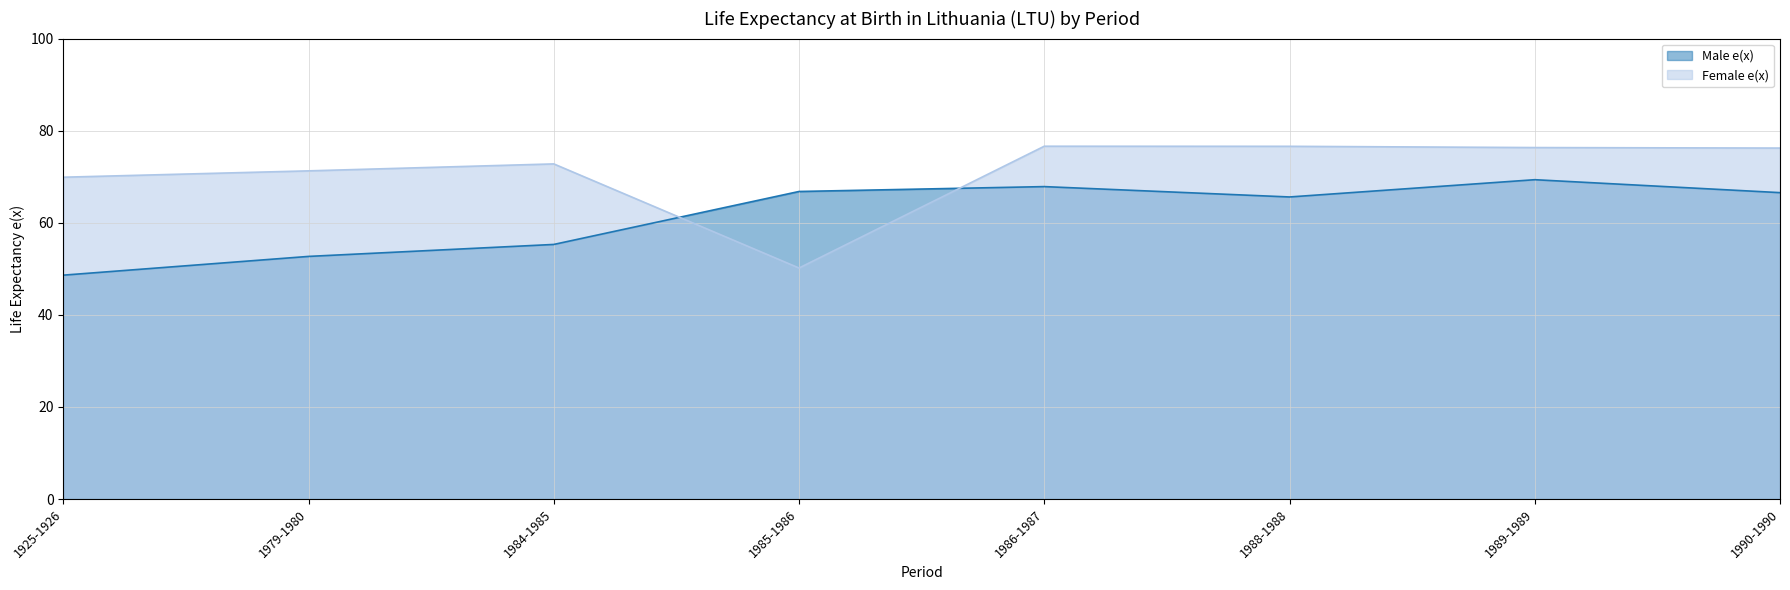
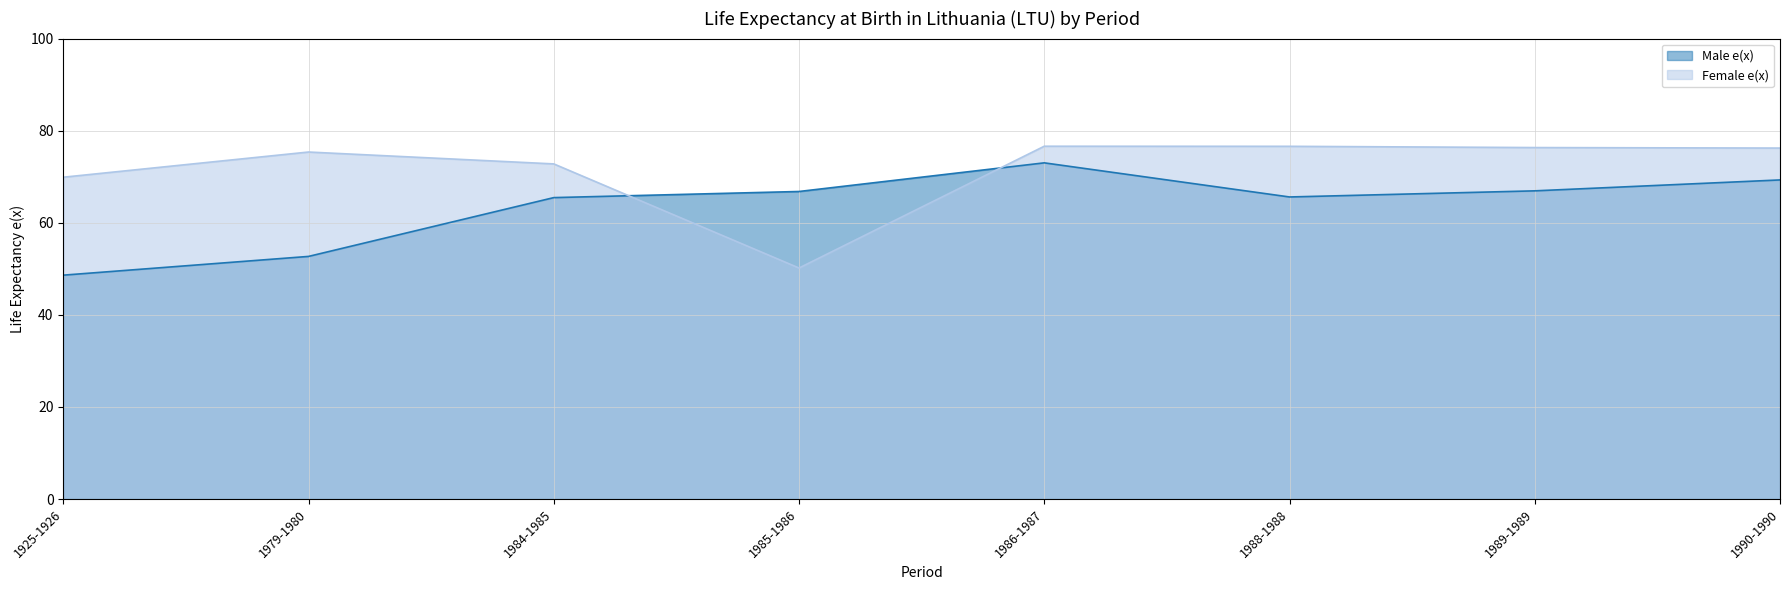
Female e(x), 1979-1980: 71 -> 75
Male e(x), 1984-1985: 55 -> 65
Male e(x), 1986-1987: 68 -> 73
Male e(x), 1989-1989: 69 -> 67
Male e(x), 1990-1990: 67 -> 69
